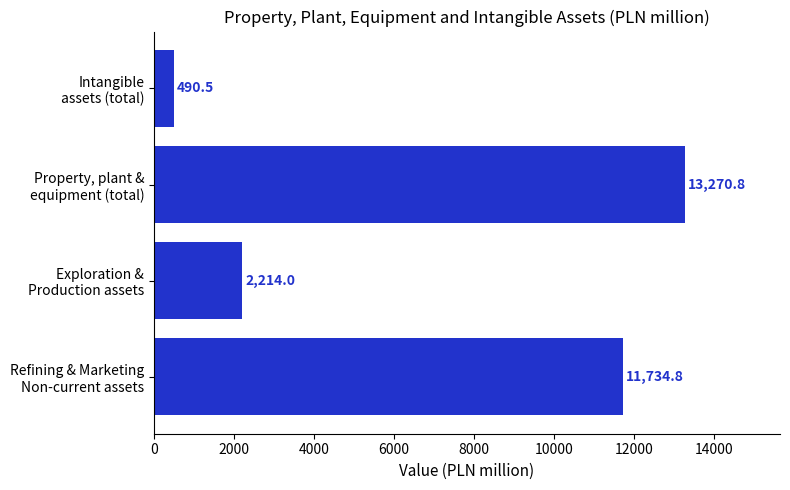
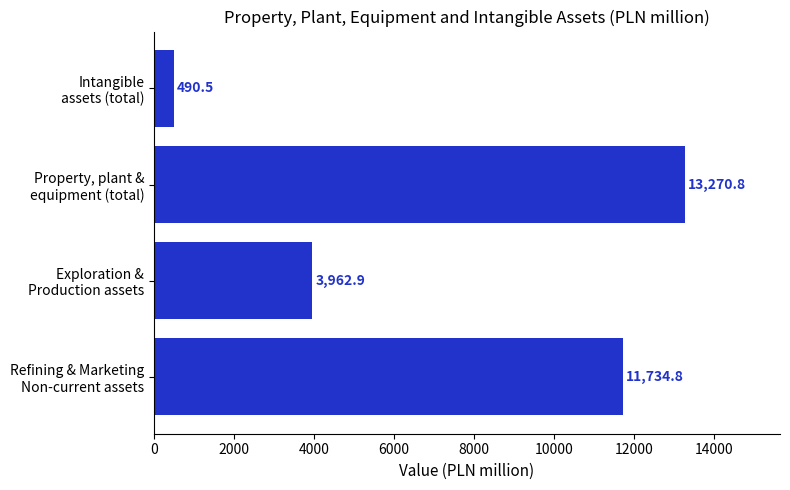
Exploration & Production assets: 2,214.0 -> 3,962.9
